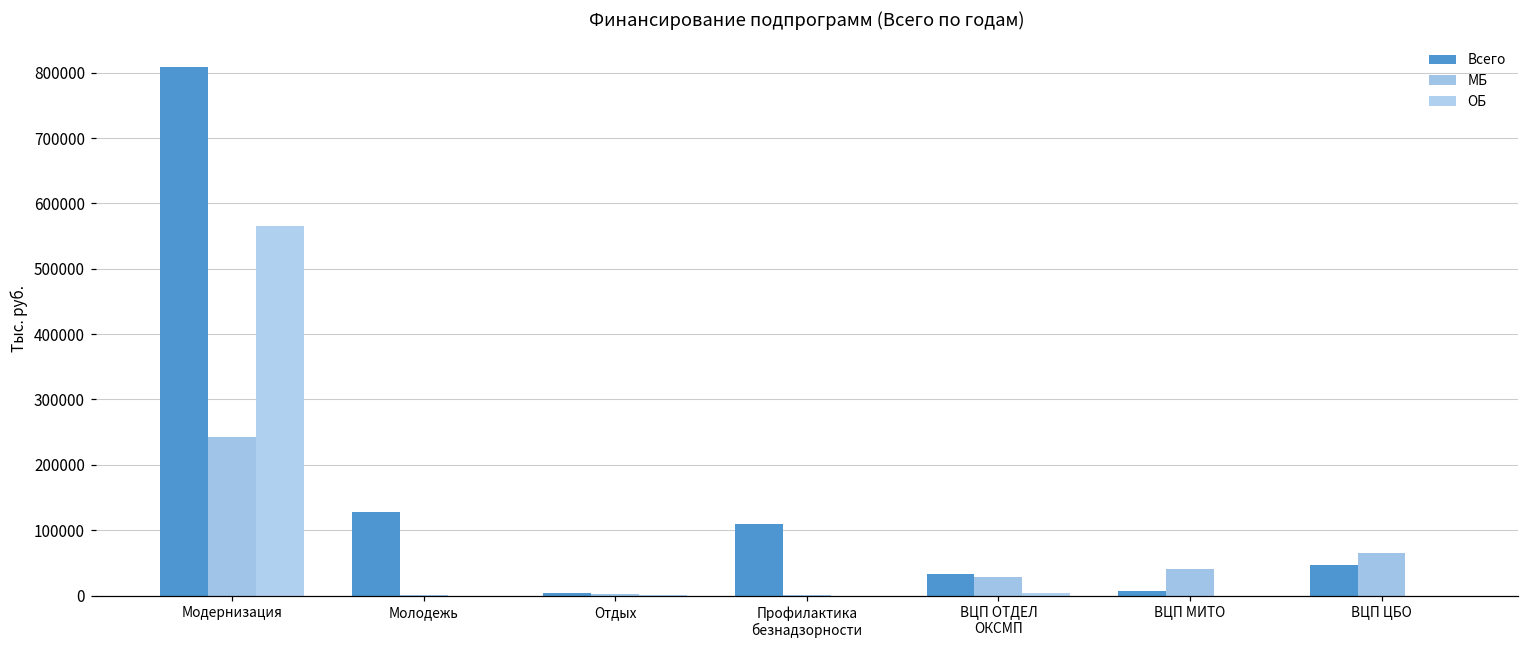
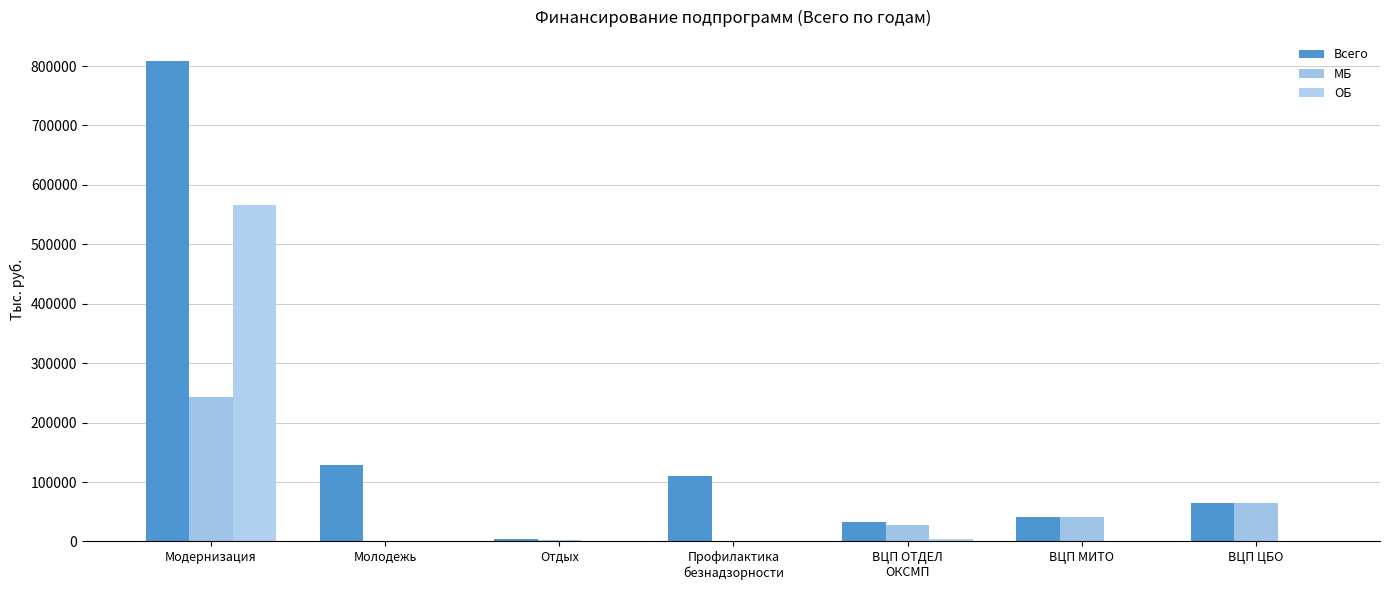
Всего, ВЦП МИТО: 10000 -> 40000
Всего, ВЦП ЦБО: 50000 -> 70000
